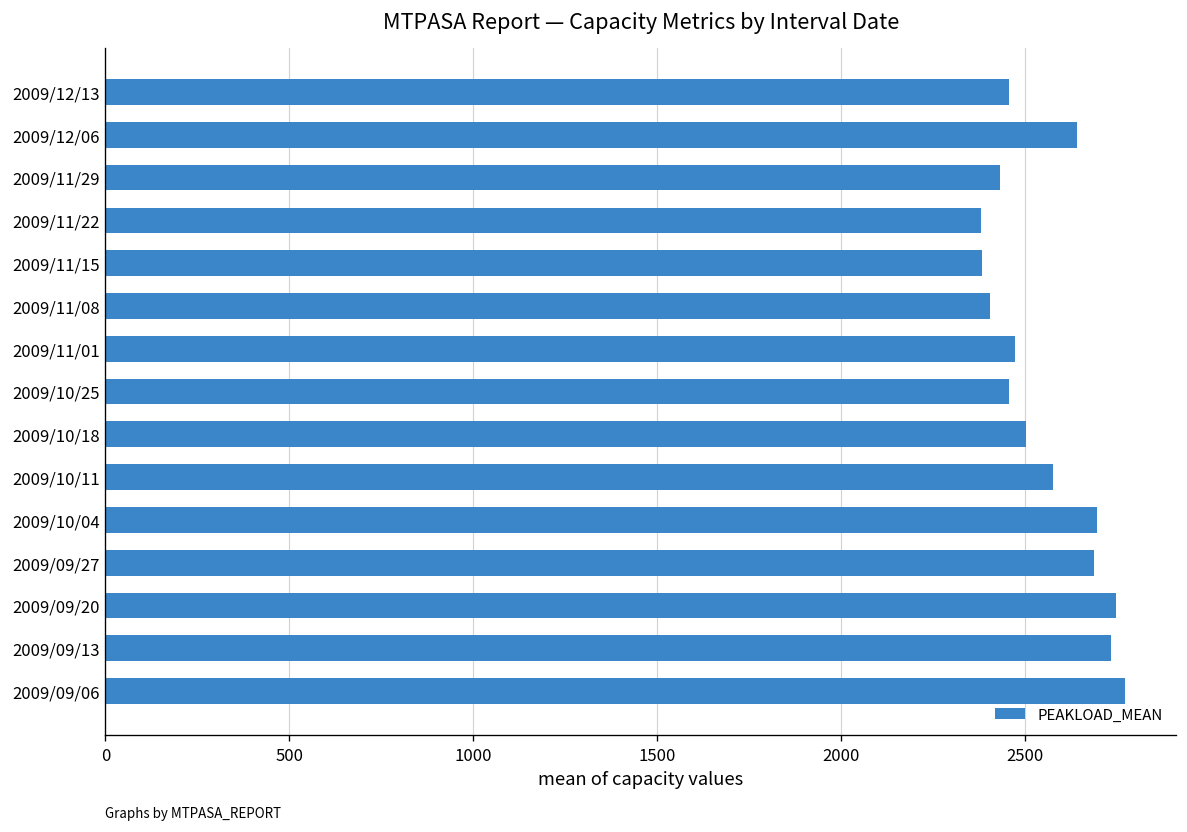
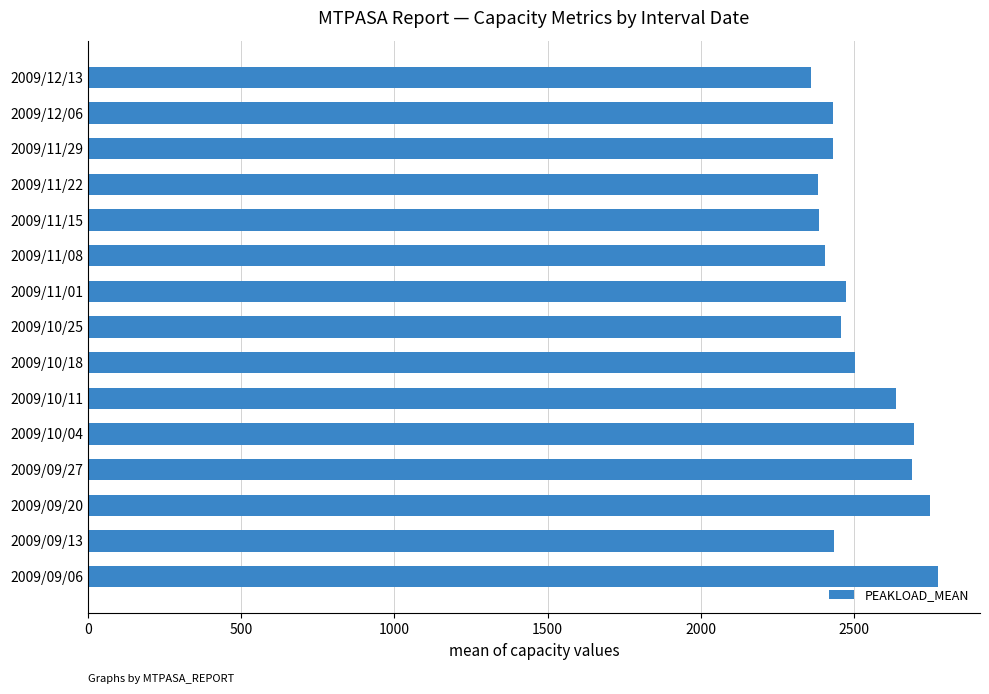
2009/12/13: 2460 -> 2360
2009/12/06: 2640 -> 2430
2009/10/11: 2580 -> 2640
2009/09/13: 2730 -> 2430
